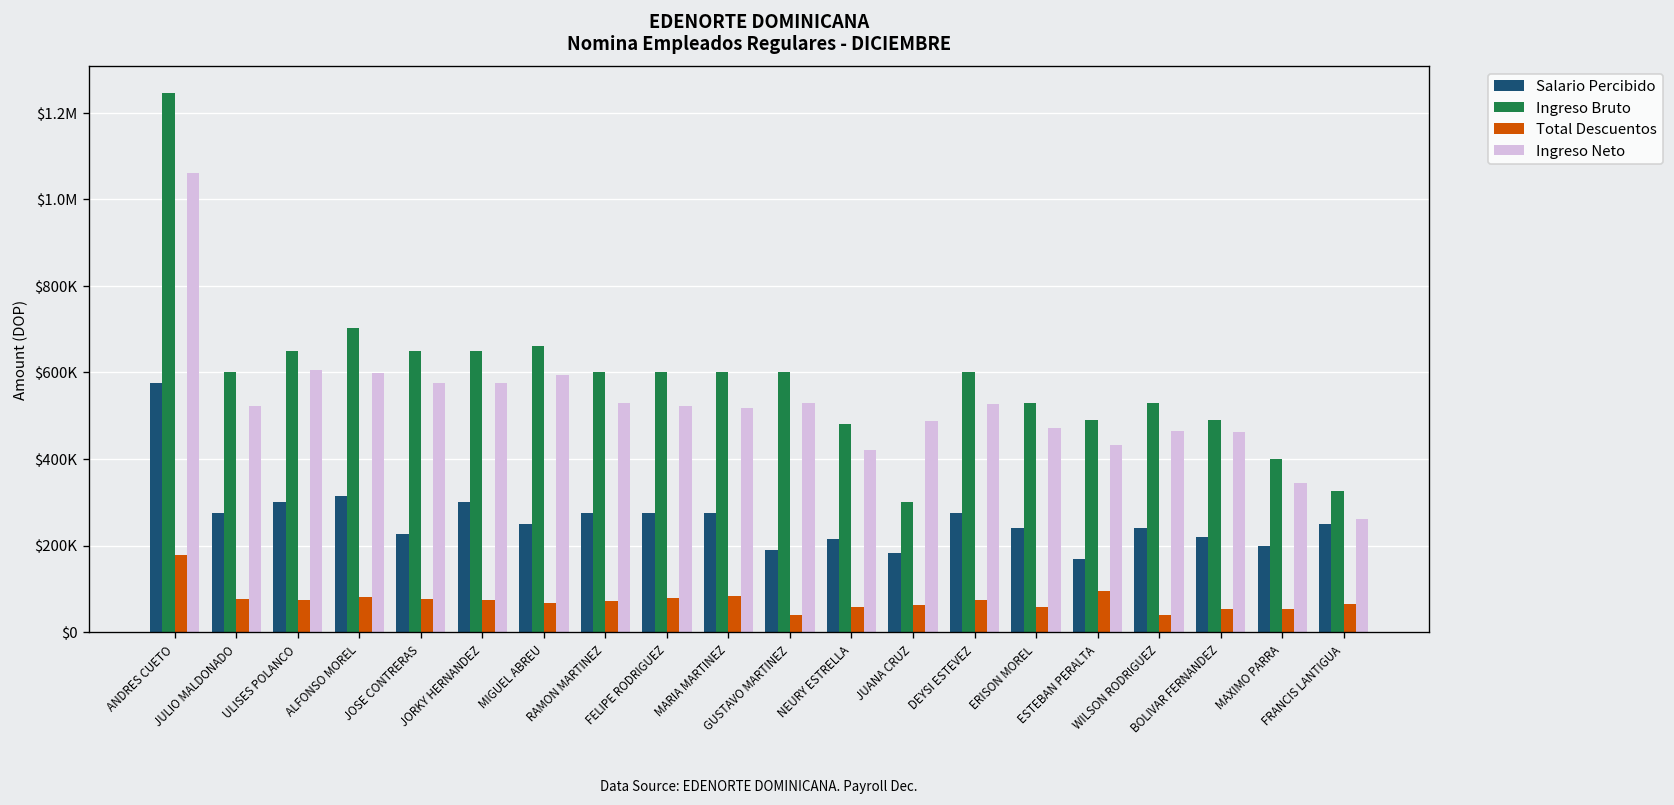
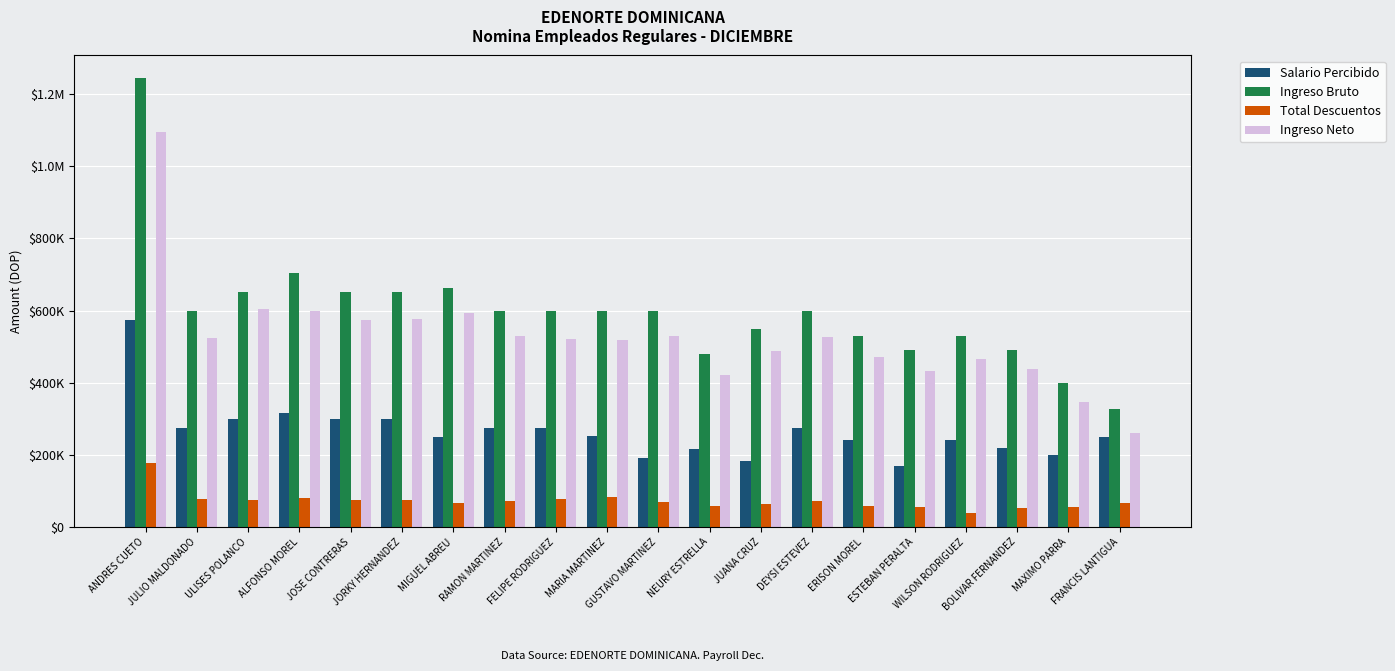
Ingreso Neto, ANDRES CUETO: $1060000 -> $1100000
Salario Percibido, JOSE CONTRERAS: $230000 -> $300000
Salario Percibido, MARIA MARTINEZ: $280000 -> $250000
Total Descuentos, GUSTAVO MARTINEZ: $40000 -> $70000
Ingreso Bruto, JUANA CRUZ: $300000 -> $550000
Total Descuentos, ESTEBAN PERALTA: $100000 -> $60000
Ingreso Neto, BOLIVAR FERNANDEZ: $460000 -> $440000
